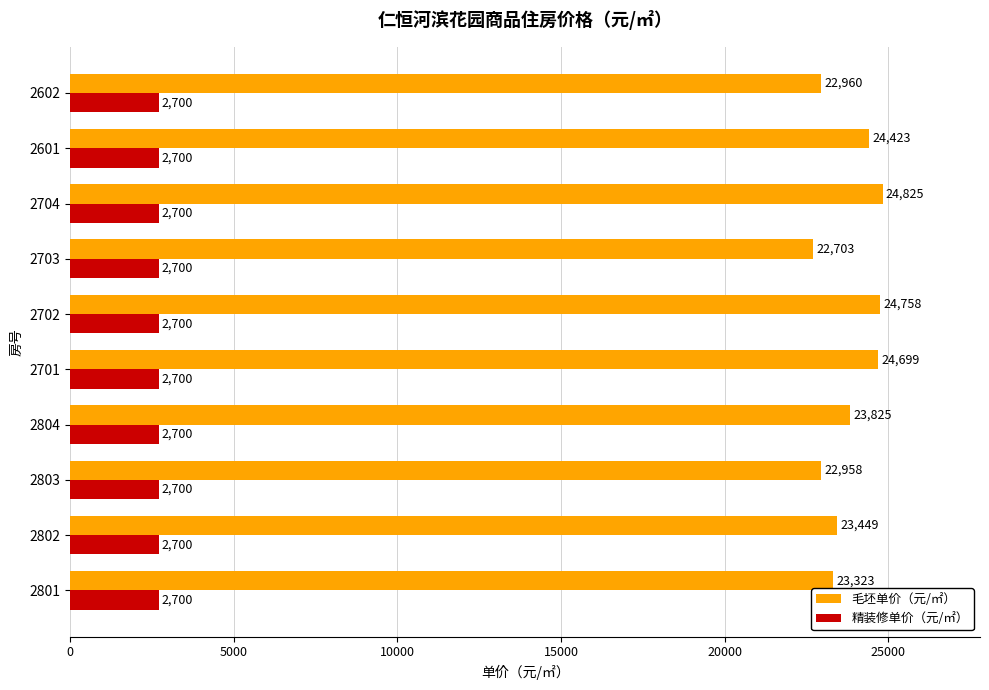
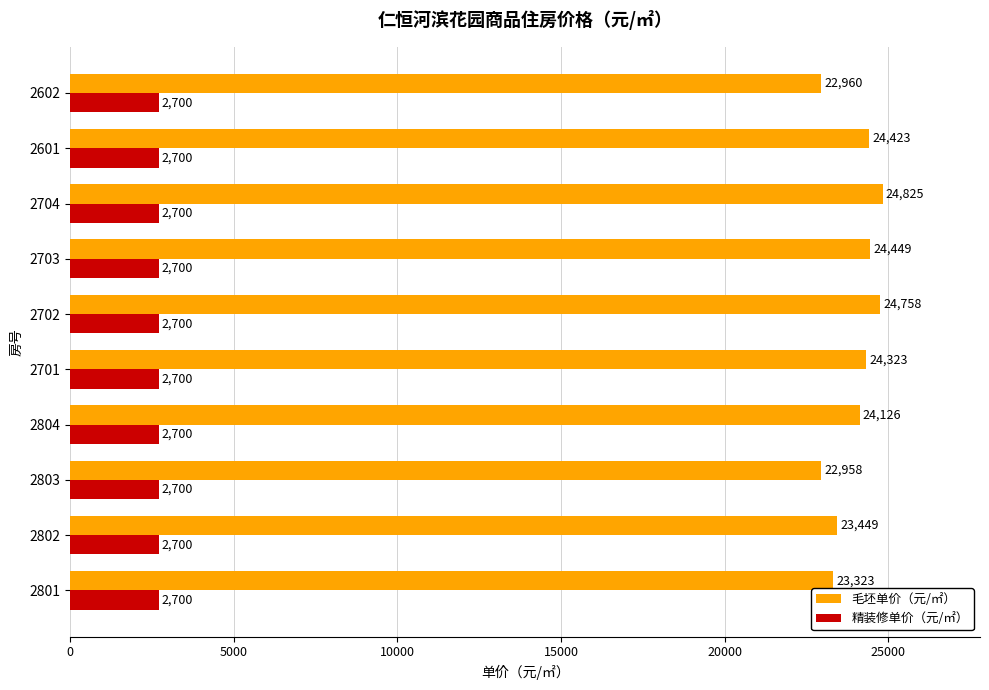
毛坯单价（元/㎡）, 2703: 22,703 -> 24,449
毛坯单价（元/㎡）, 2701: 24,699 -> 24,323
毛坯单价（元/㎡）, 2804: 23,825 -> 24,126
